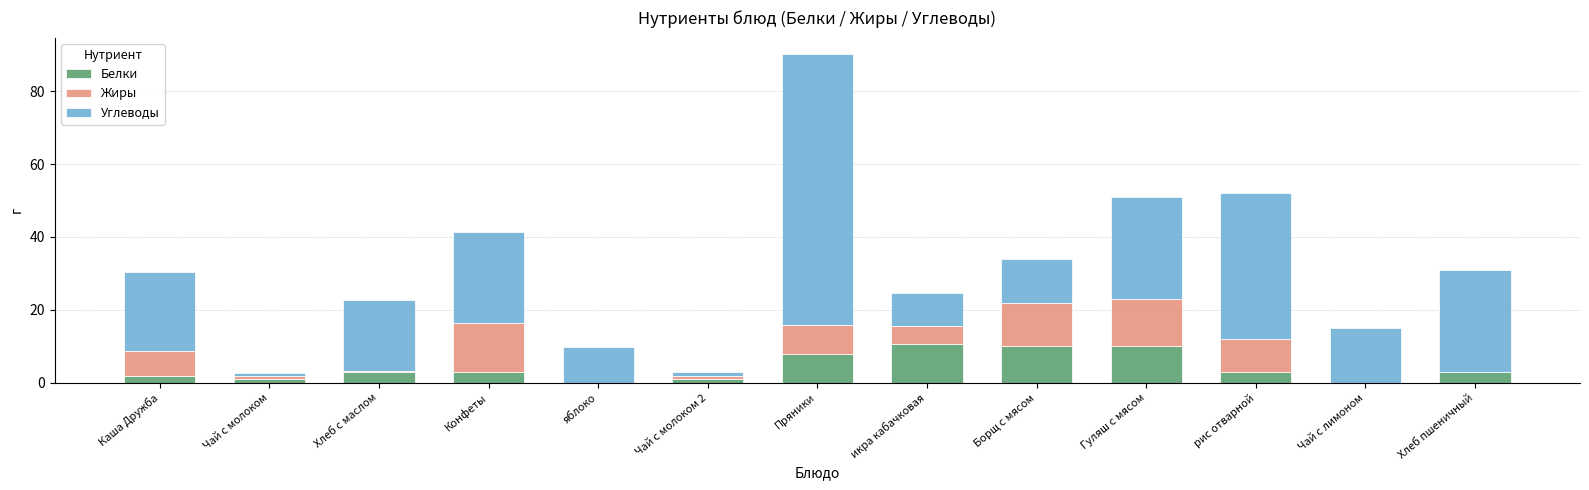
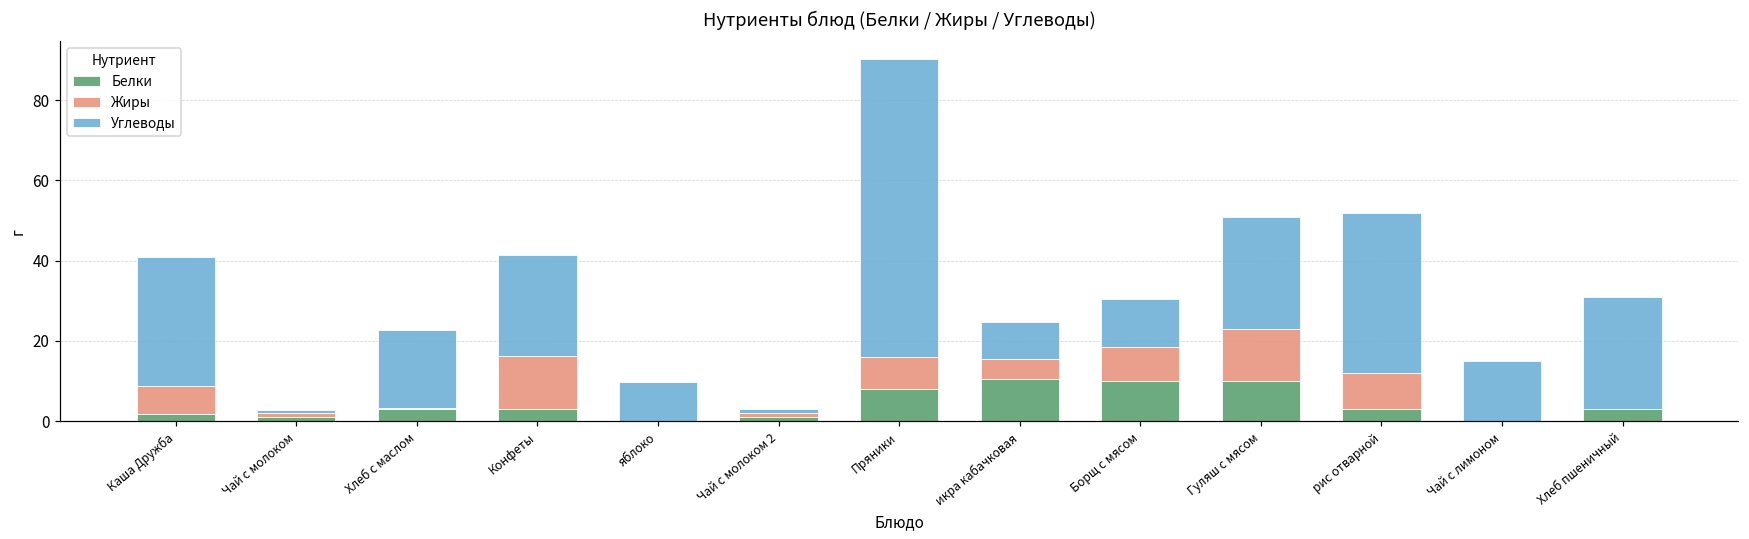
Углеводы, Каша Дружба: 21 -> 32
Жиры, Борщ с мясом: 12 -> 8
